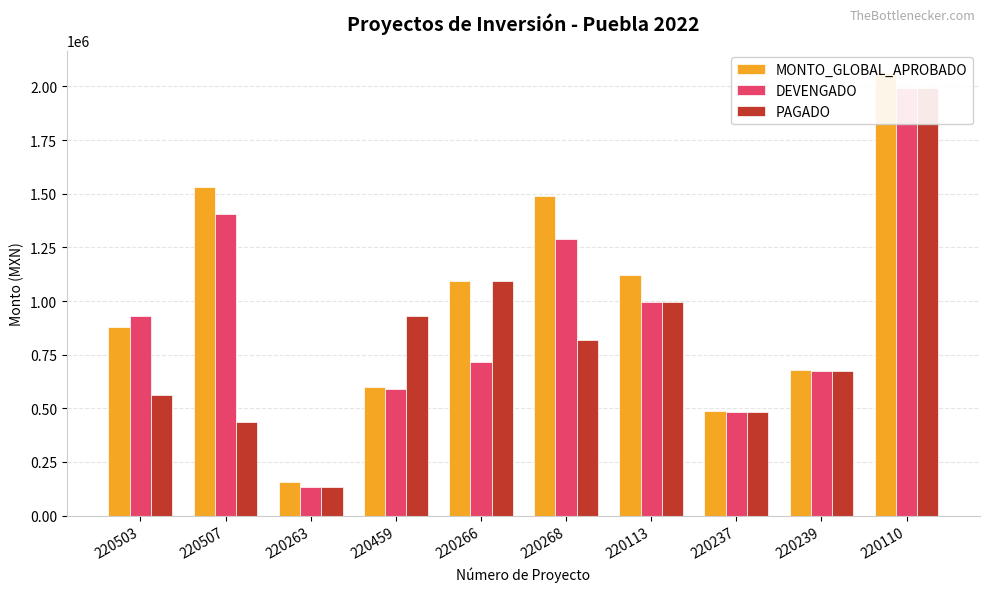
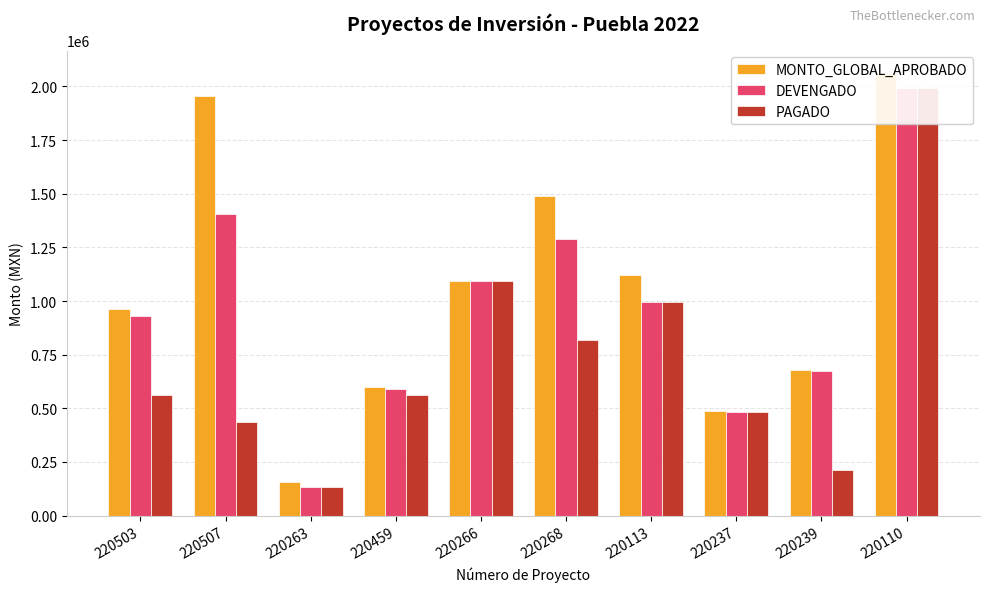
MONTO_GLOBAL_APROBADO, 220503: 880000 -> 960000
MONTO_GLOBAL_APROBADO, 220507: 1530000 -> 1950000
PAGADO, 220459: 930000 -> 560000
DEVENGADO, 220266: 720000 -> 1090000
PAGADO, 220239: 680000 -> 210000
